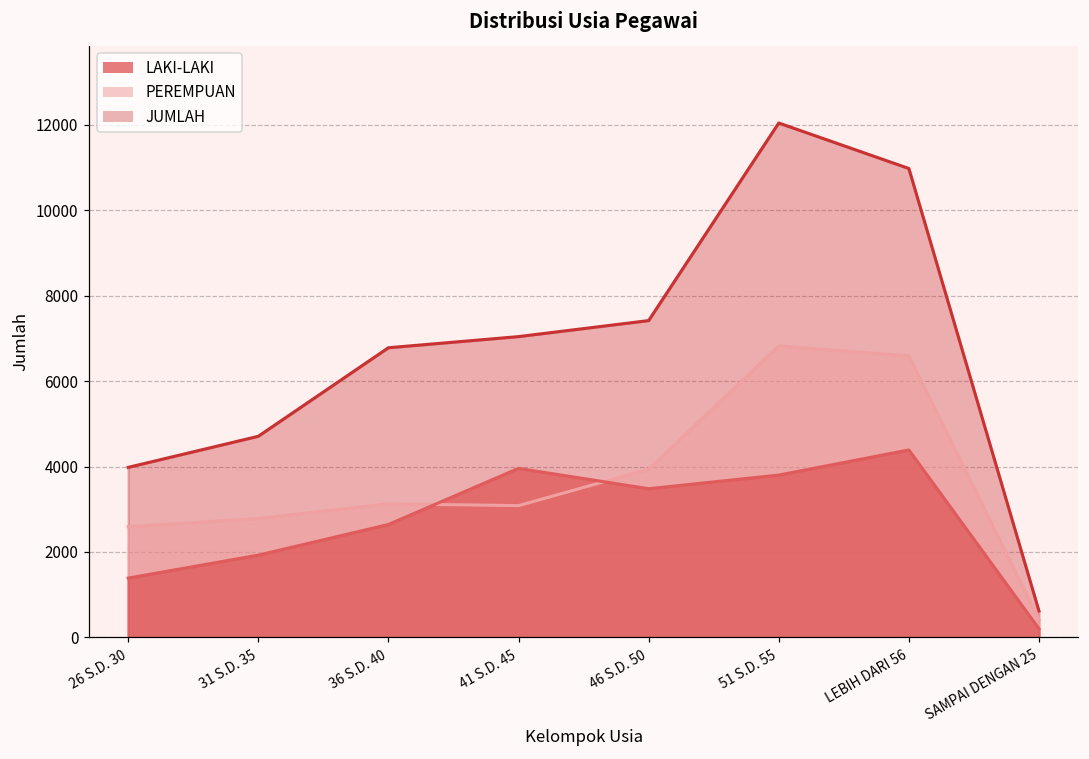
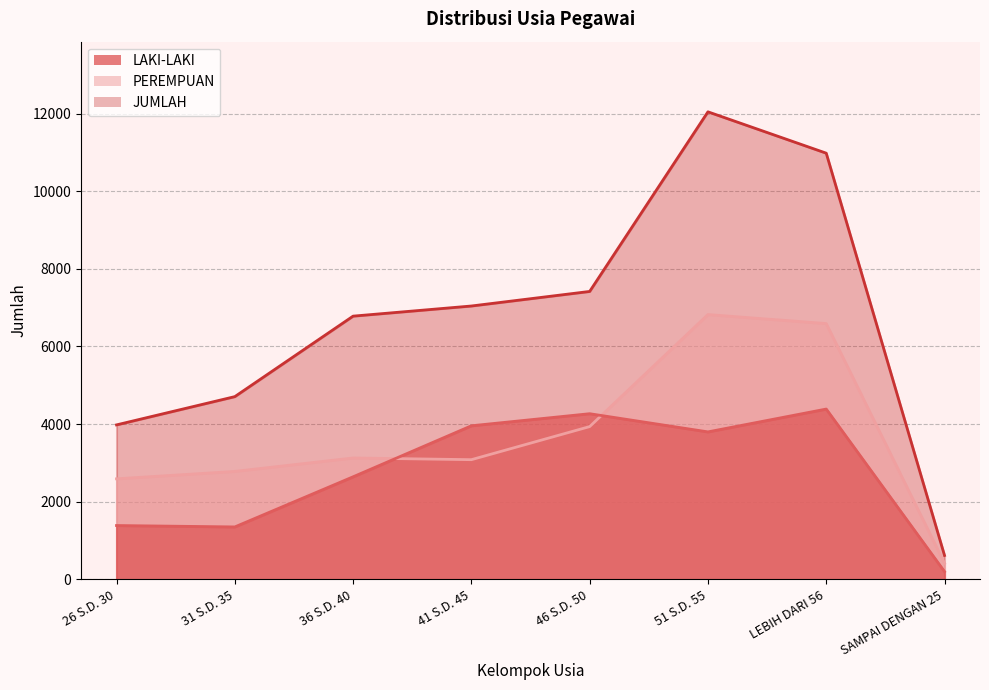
LAKI-LAKI, 31 S.D. 35: 1900 -> 1400
LAKI-LAKI, 46 S.D. 50: 3500 -> 4300
